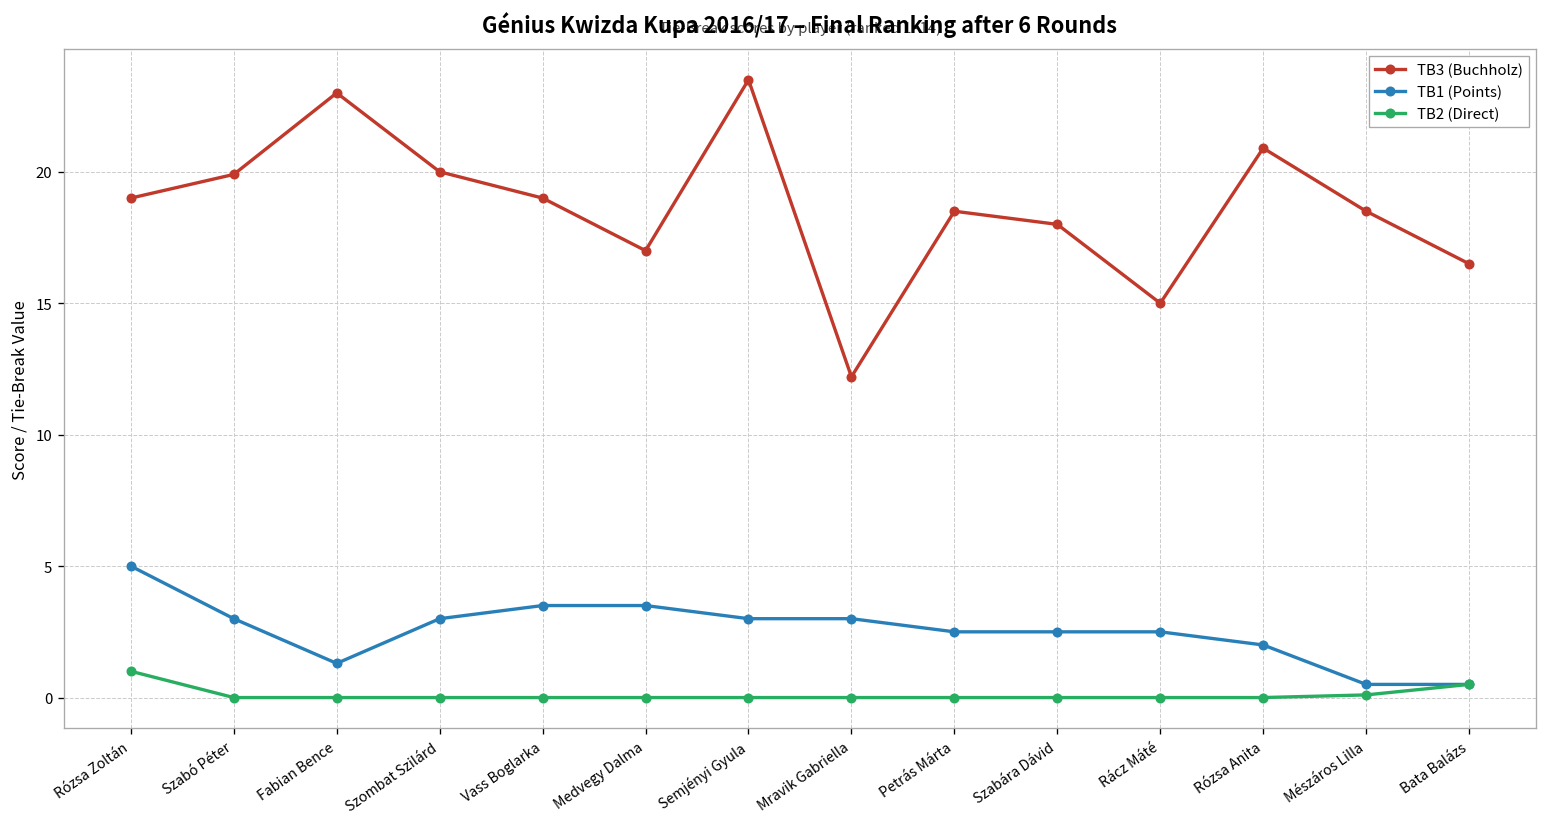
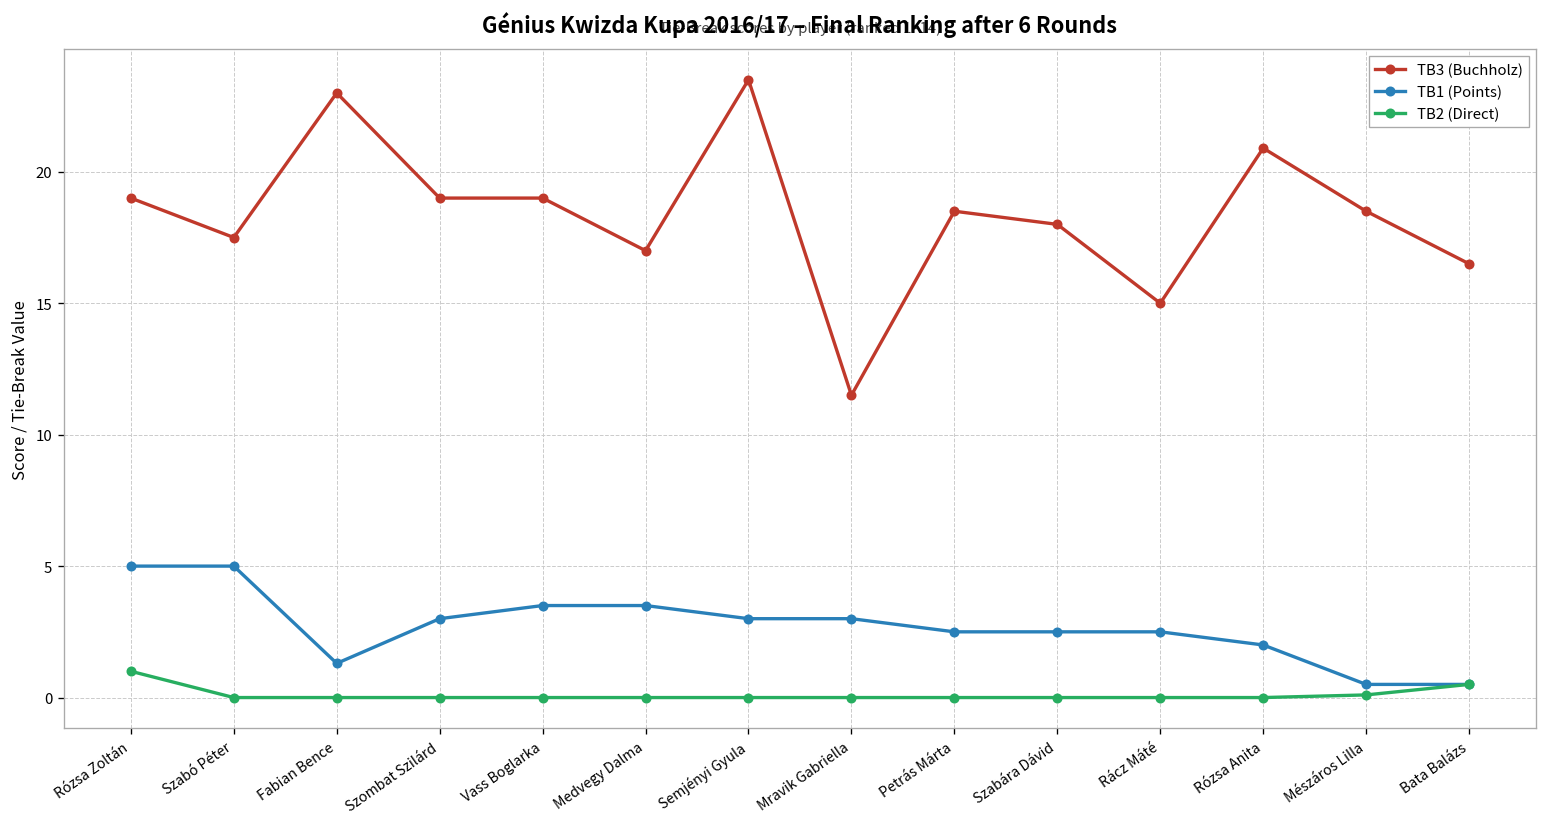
TB3 (Buchholz), Szabó Péter: 19.9 -> 17.5
TB1 (Points), Szabó Péter: 3 -> 5
TB3 (Buchholz), Szombat Szilárd: 20 -> 19
TB3 (Buchholz), Mravik Gabriella: 12.2 -> 11.5
